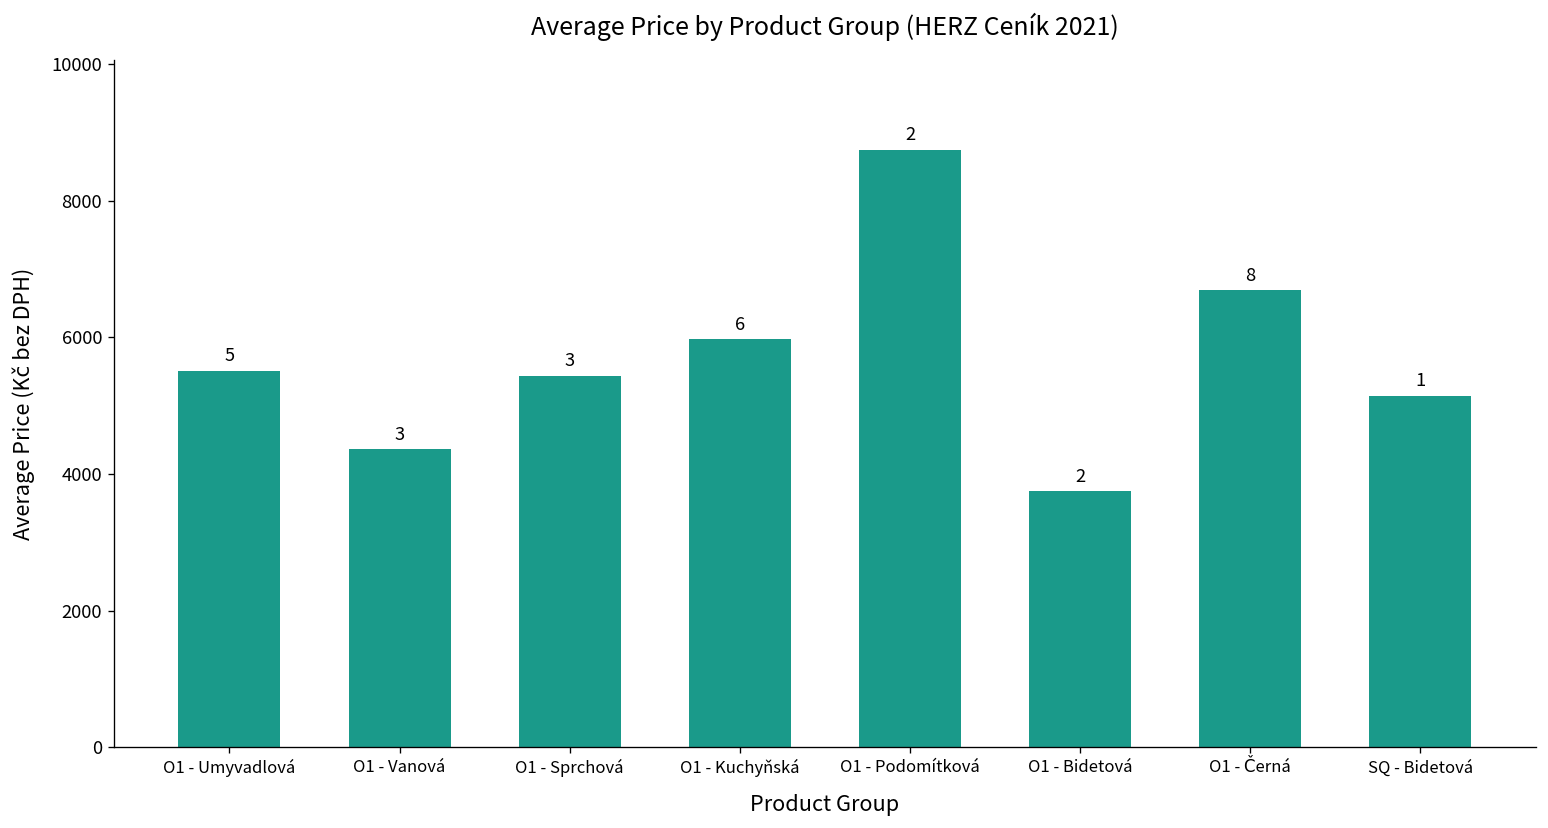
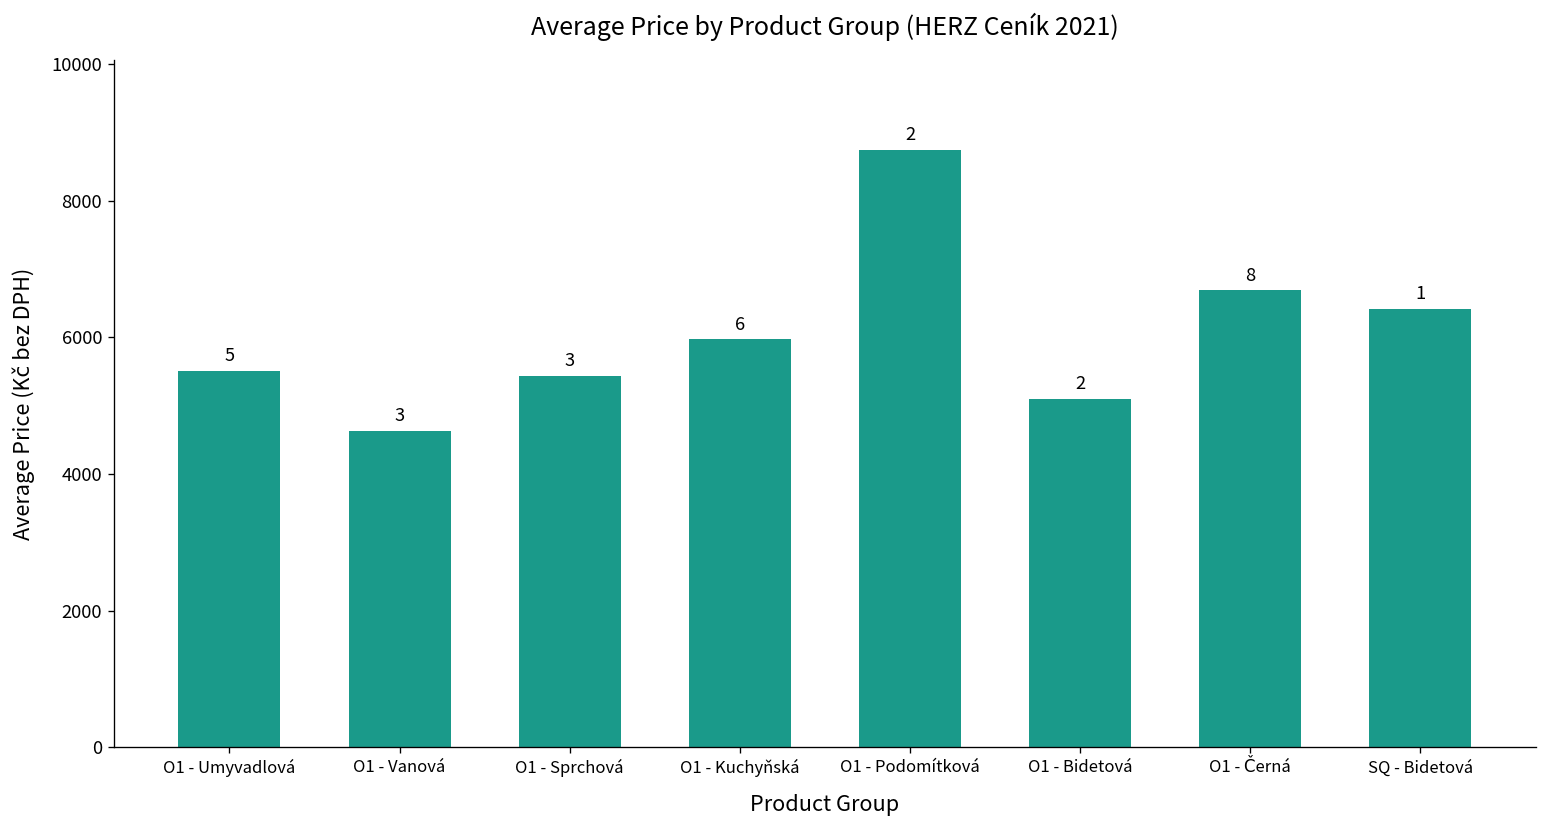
O1 - Vanová: 4400 -> 4600
O1 - Bidetová: 3700 -> 5100
SQ - Bidetová: 5100 -> 6400
